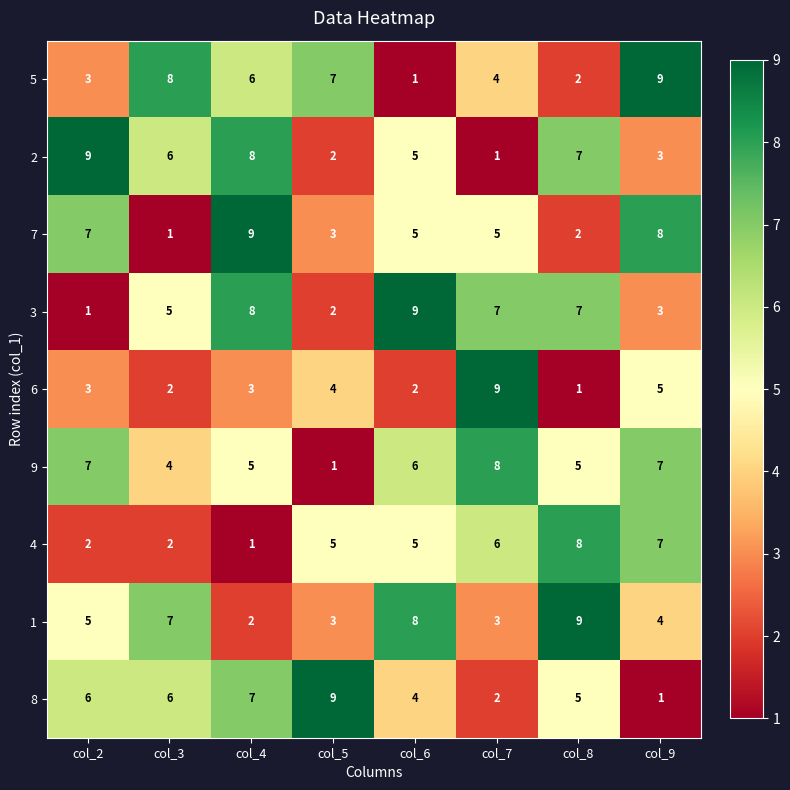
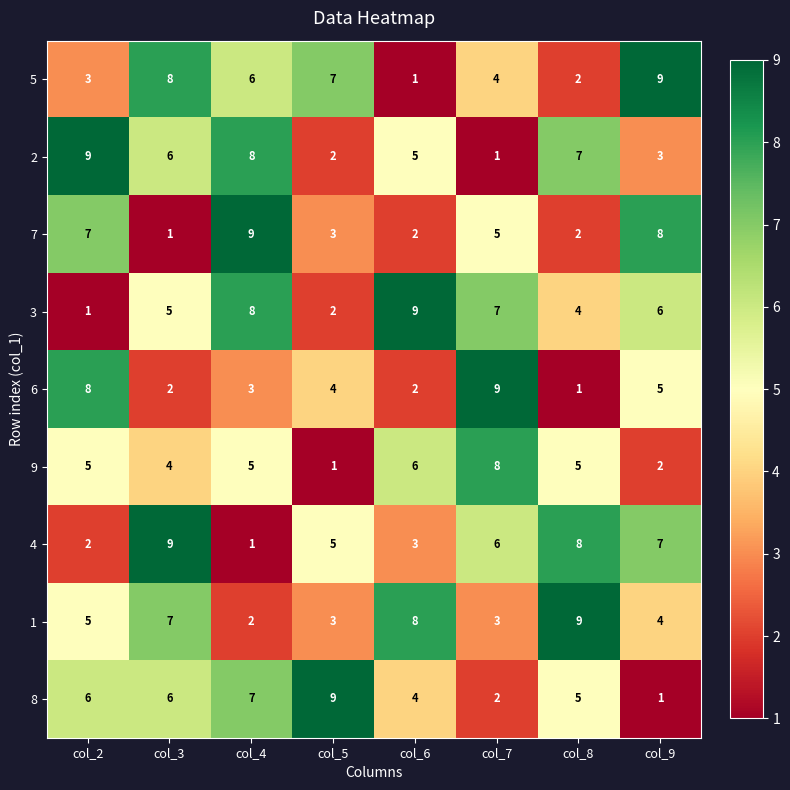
7, col_6: 5 -> 2
3, col_8: 7 -> 4
3, col_9: 3 -> 6
6, col_2: 3 -> 8
9, col_2: 7 -> 5
9, col_9: 7 -> 2
4, col_3: 2 -> 9
4, col_6: 5 -> 3
